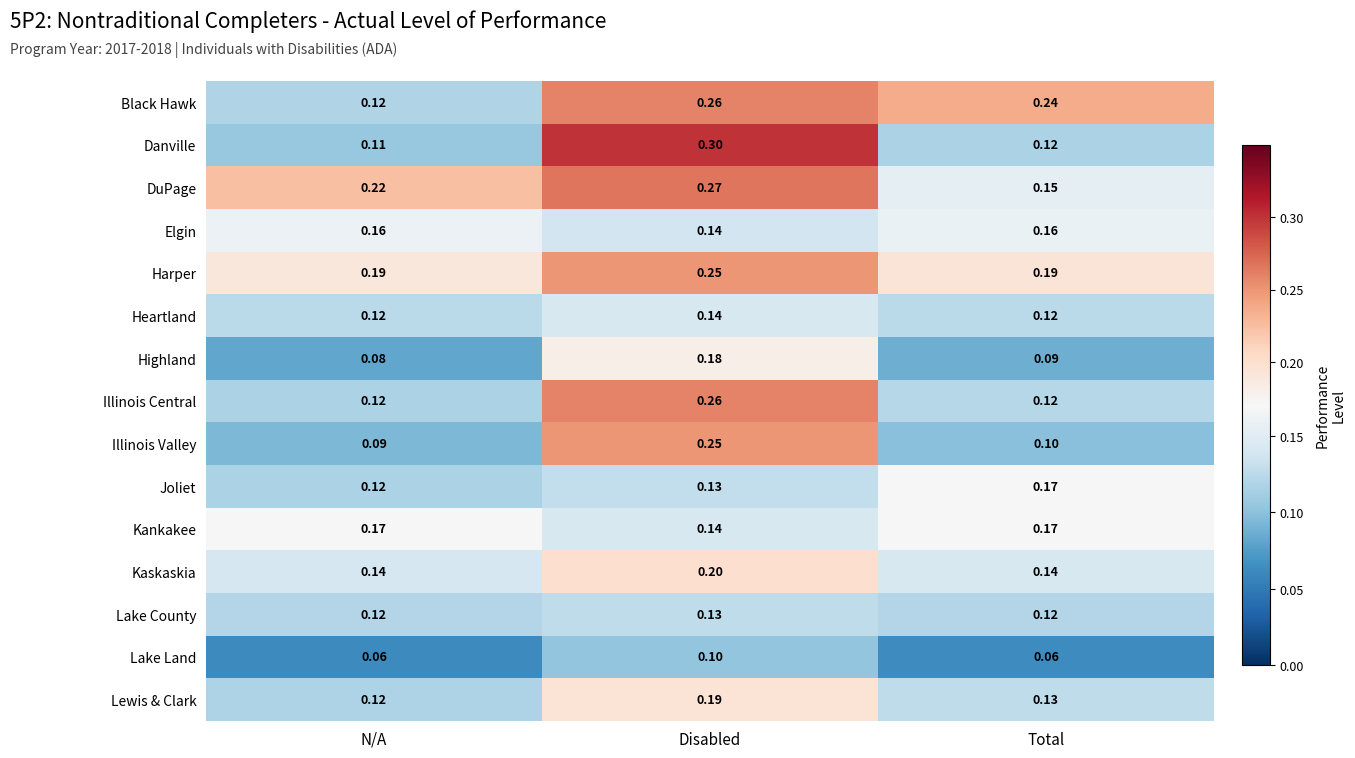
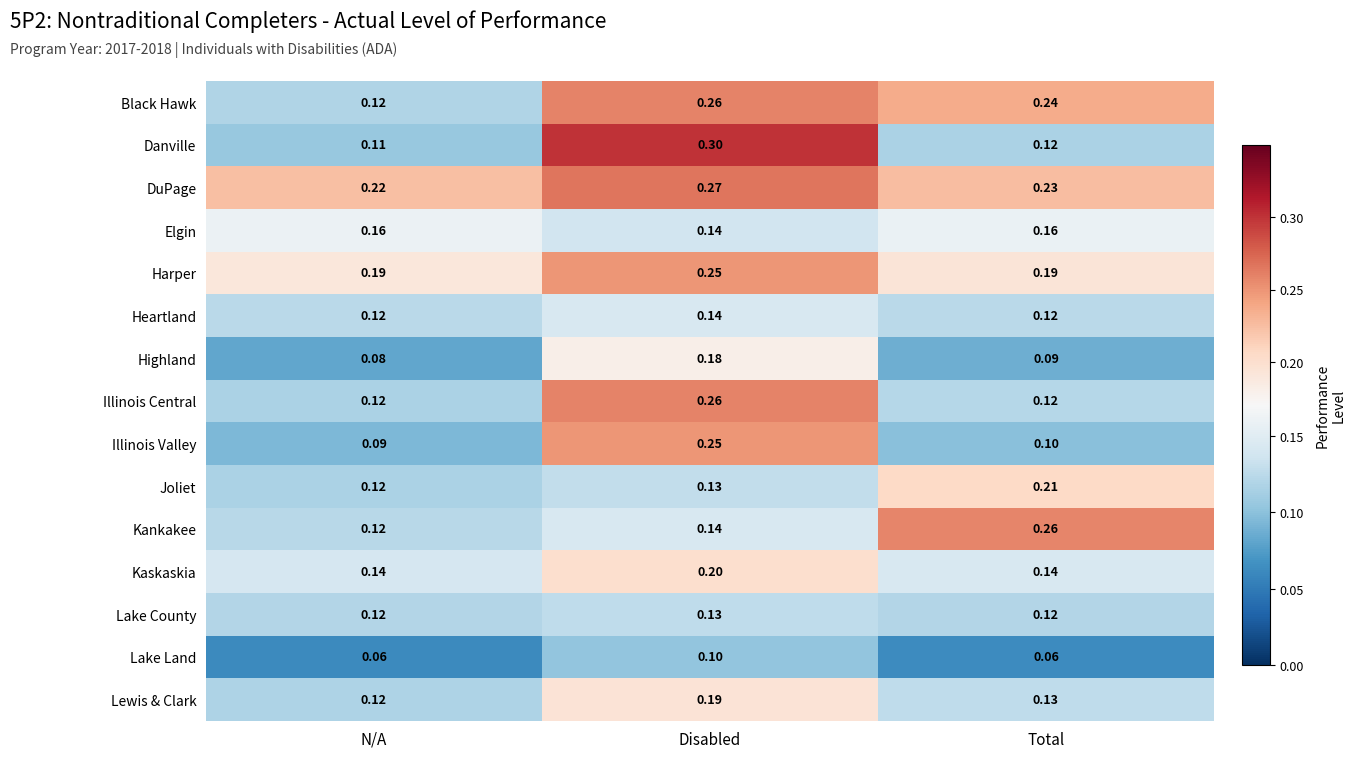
DuPage, Total: 0.15 -> 0.23
Joliet, Total: 0.17 -> 0.21
Kankakee, N/A: 0.17 -> 0.12
Kankakee, Total: 0.17 -> 0.26
